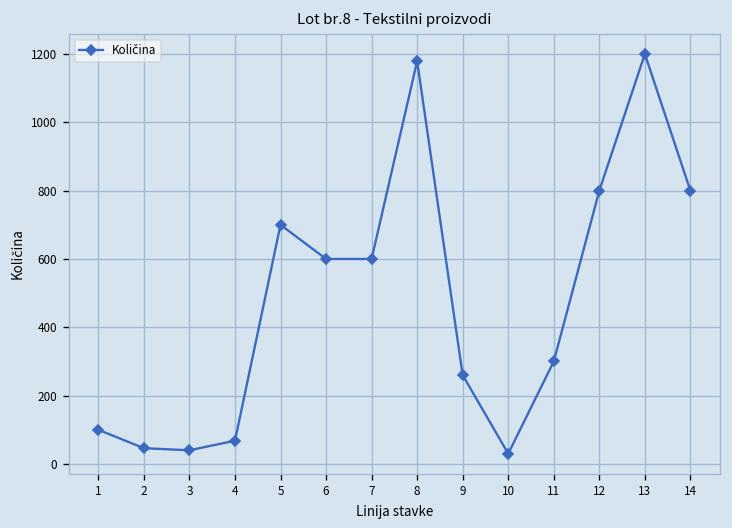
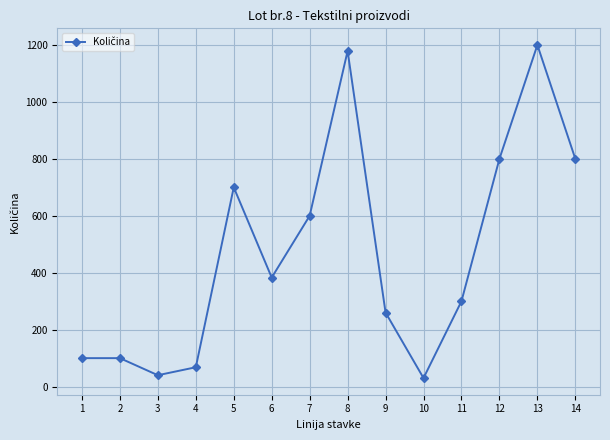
2: 50 -> 100
6: 600 -> 380
